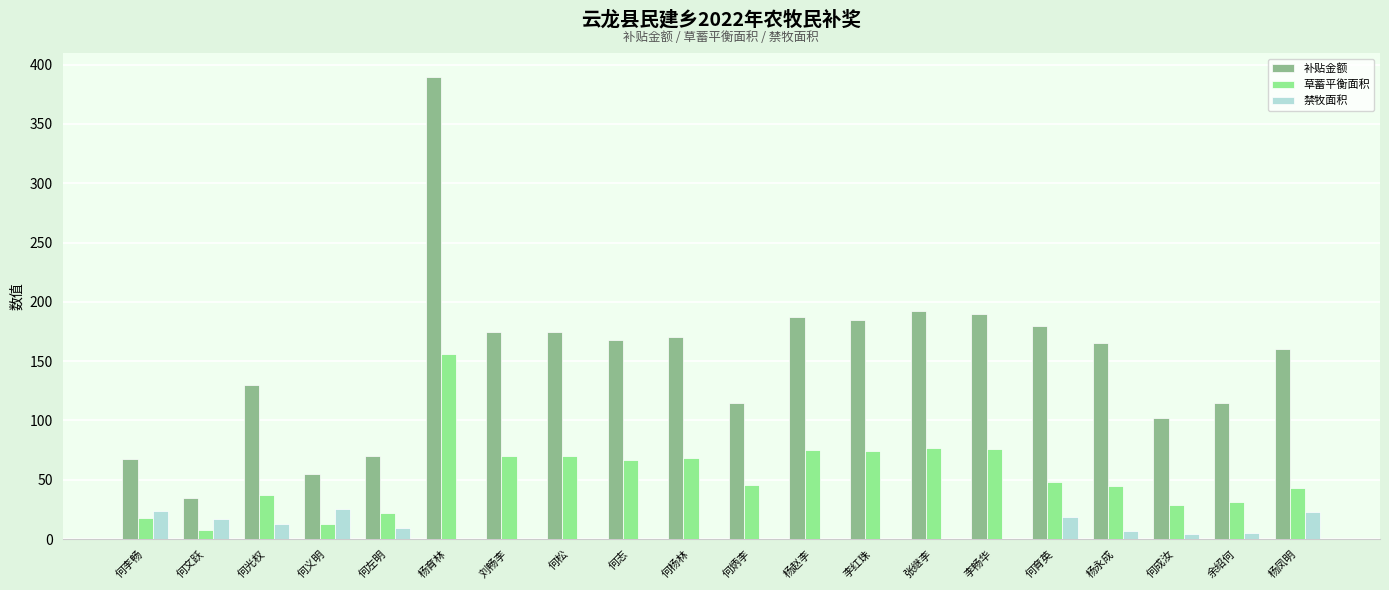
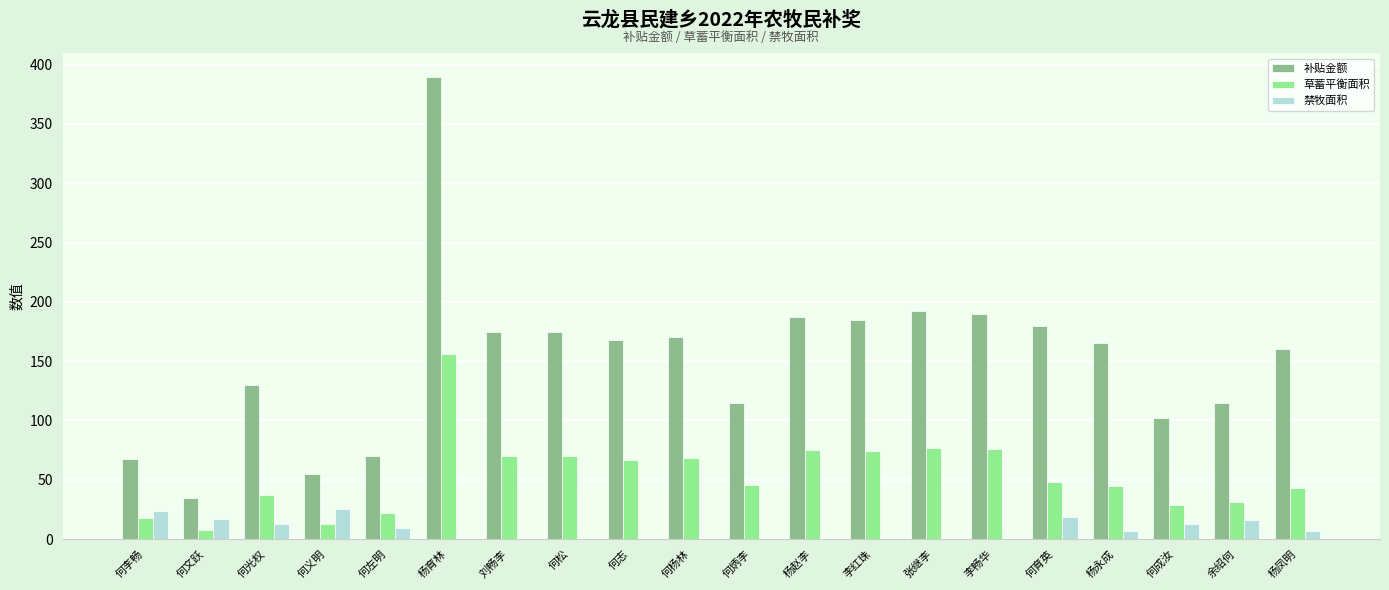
禁牧面积, 何成汝: 4 -> 13
禁牧面积, 余绍何: 5 -> 16
禁牧面积, 杨凤明: 23 -> 7
